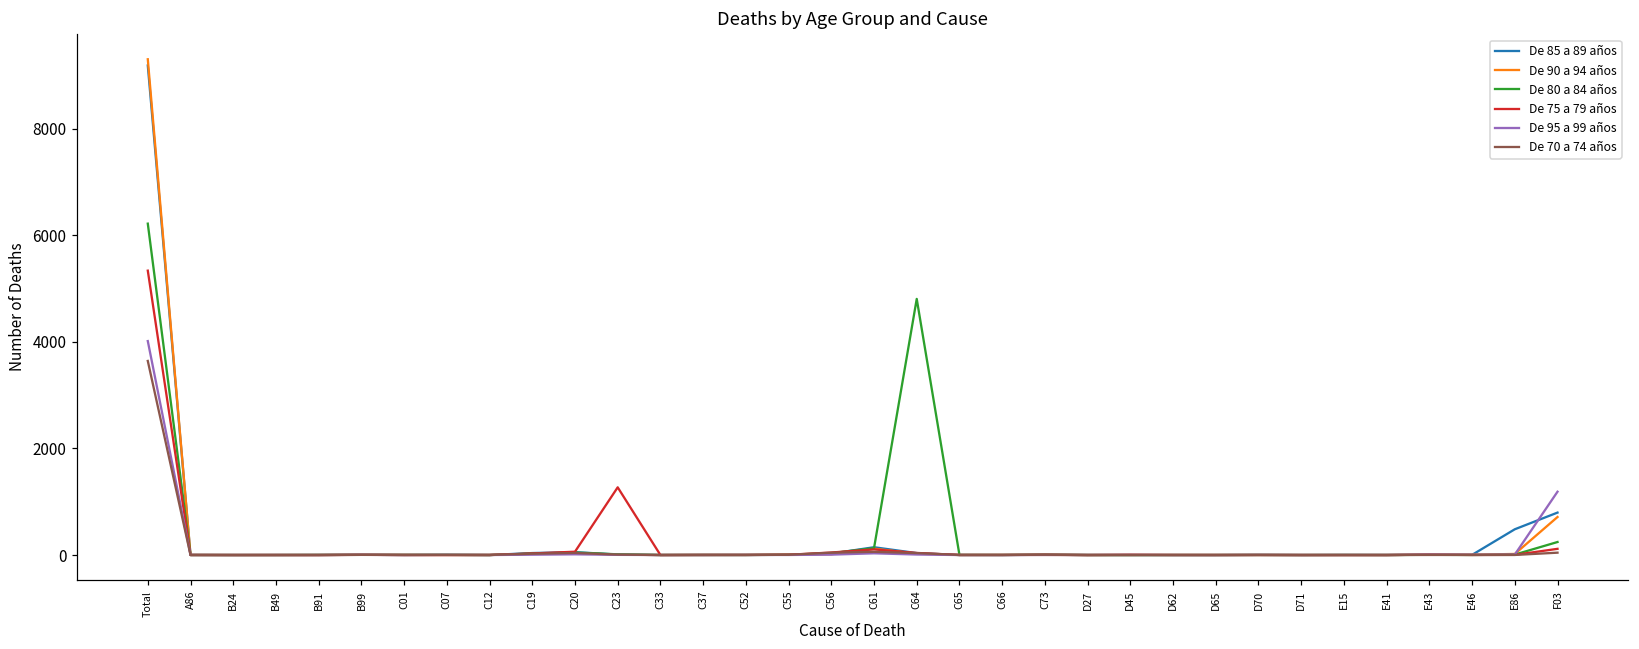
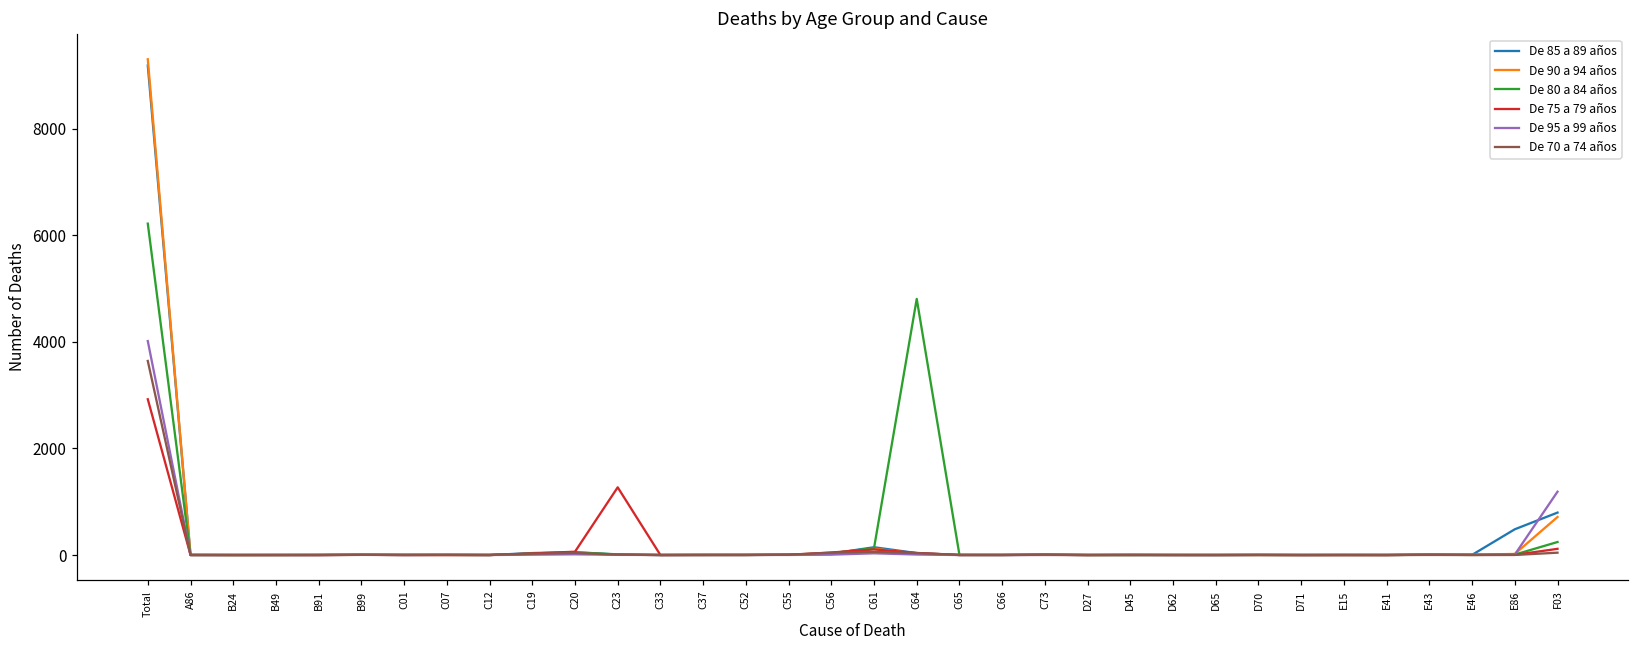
De 75 a 79 años, Total: 5300 -> 2900
